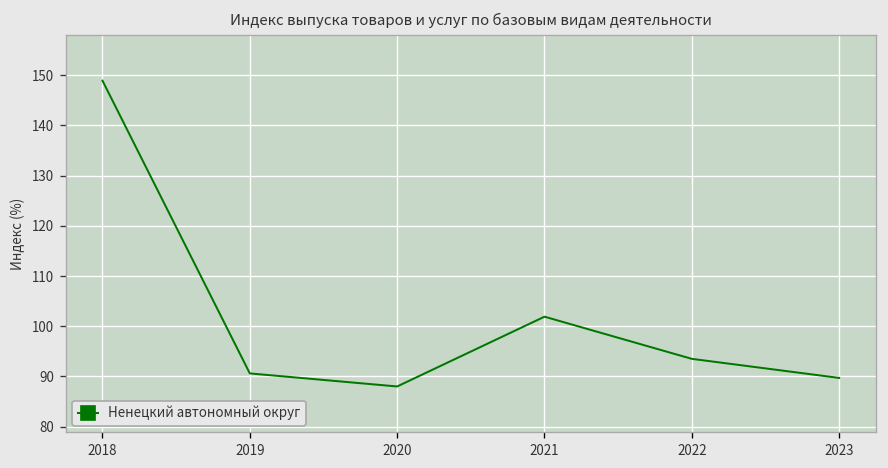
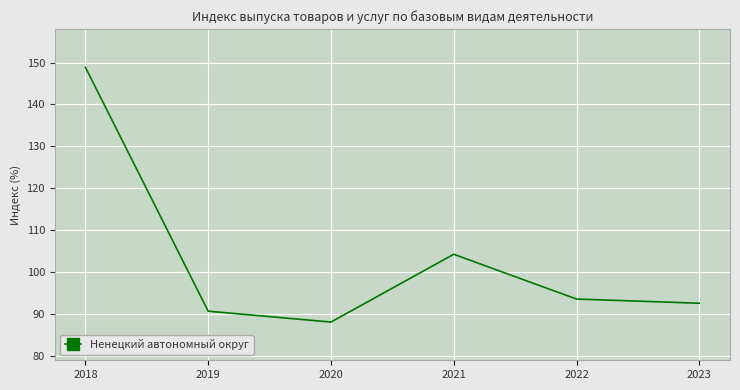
2021: 102 -> 104
2023: 90 -> 93
